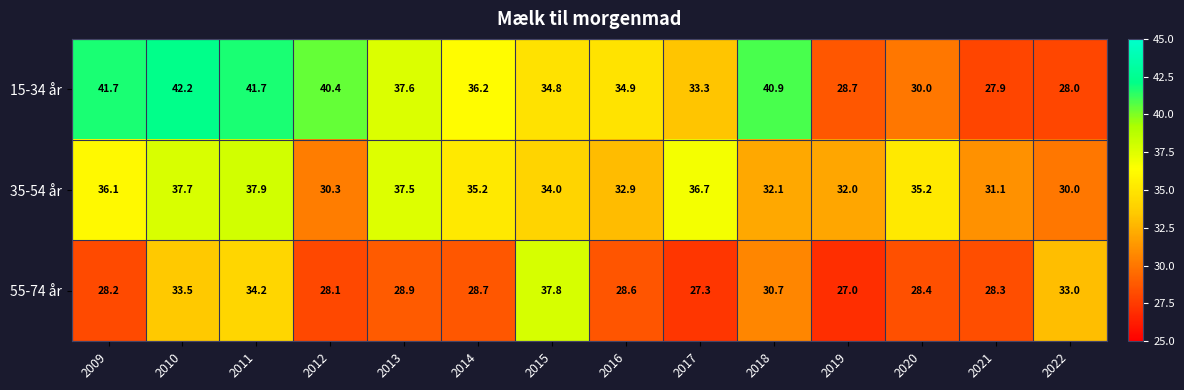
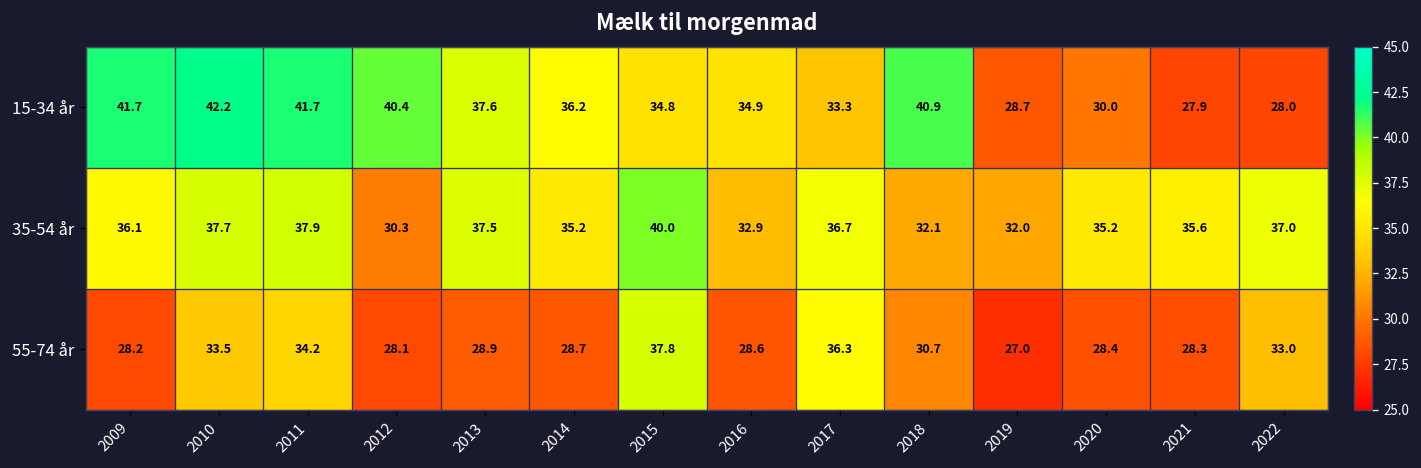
35-54 år, 2015: 34.0 -> 40.0
35-54 år, 2021: 31.1 -> 35.6
35-54 år, 2022: 30.0 -> 37.0
55-74 år, 2017: 27.3 -> 36.3
